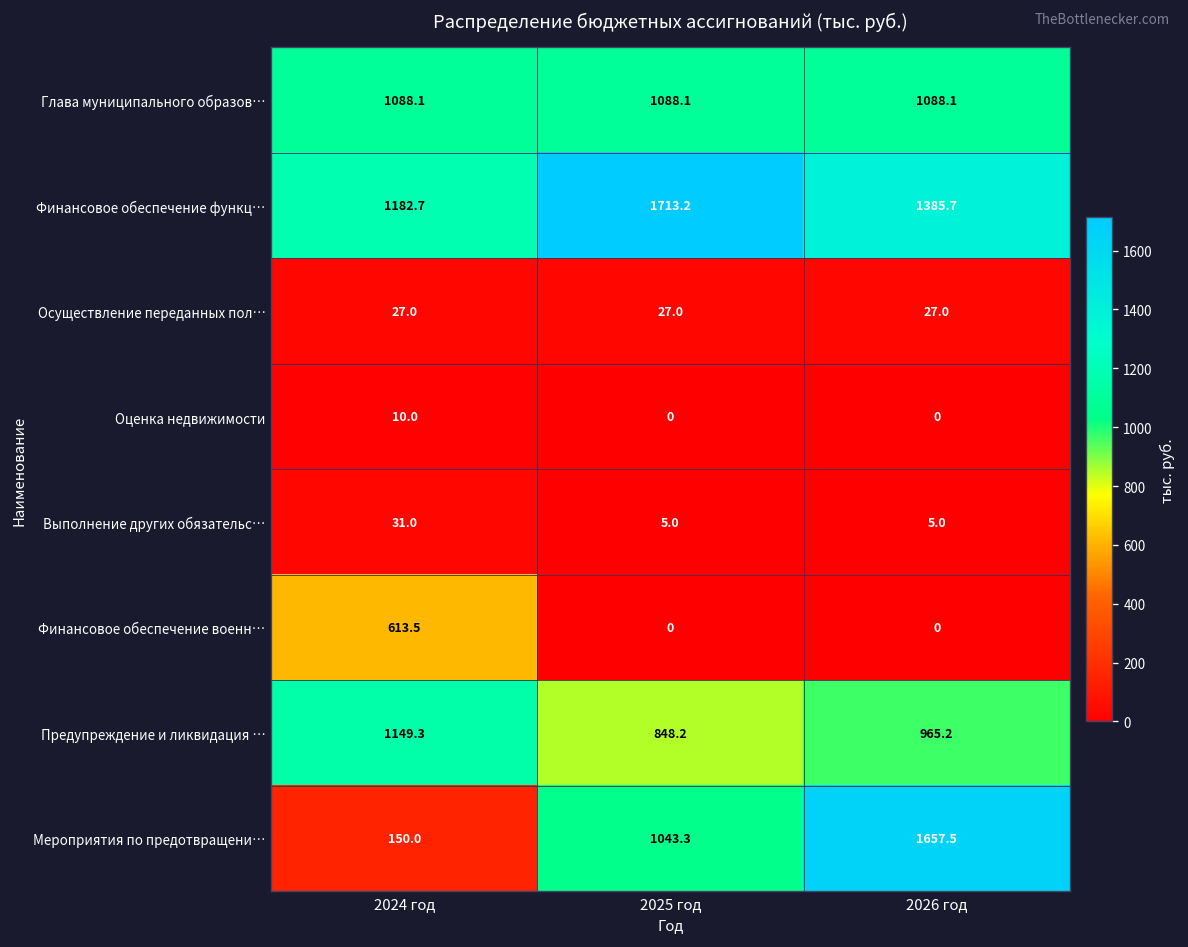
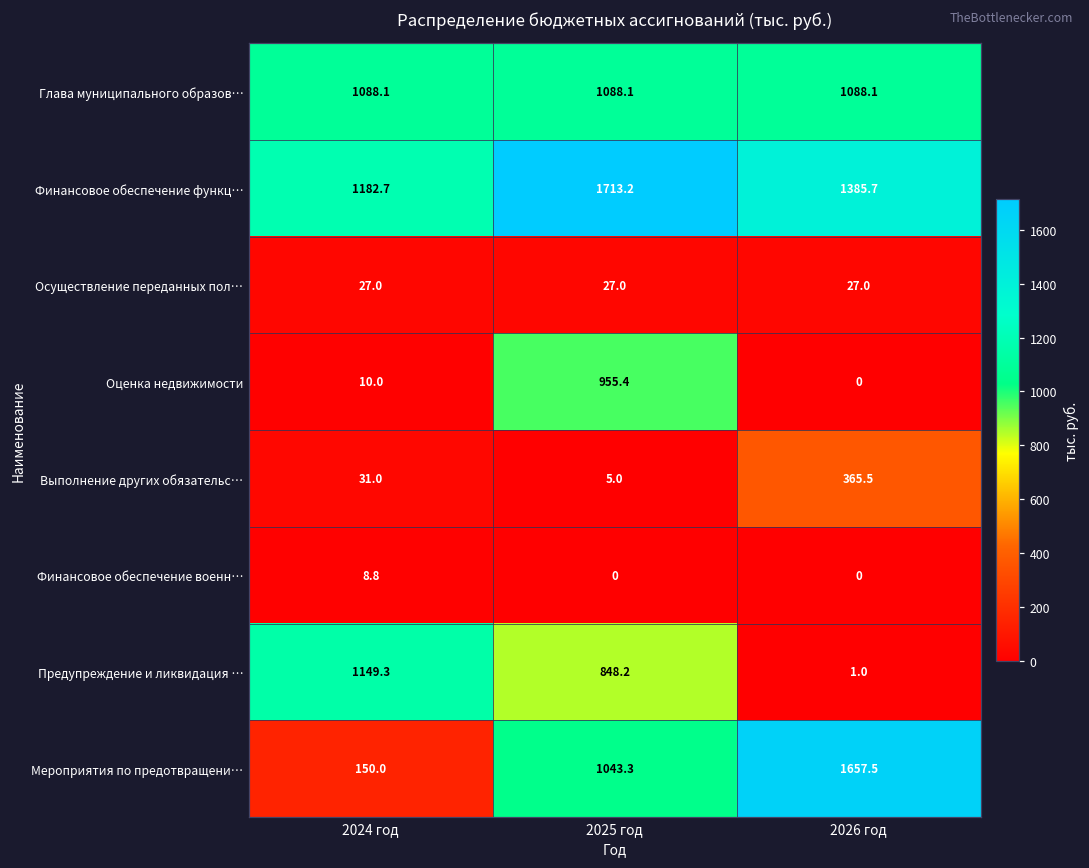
Оценка недвижимости, 2025 год: 0 -> 955.4
Выполнение других обязательс…, 2026 год: 5.0 -> 365.5
Финансовое обеспечение военн…, 2024 год: 613.5 -> 8.8
Предупреждение и ликвидация …, 2026 год: 965.2 -> 1.0
